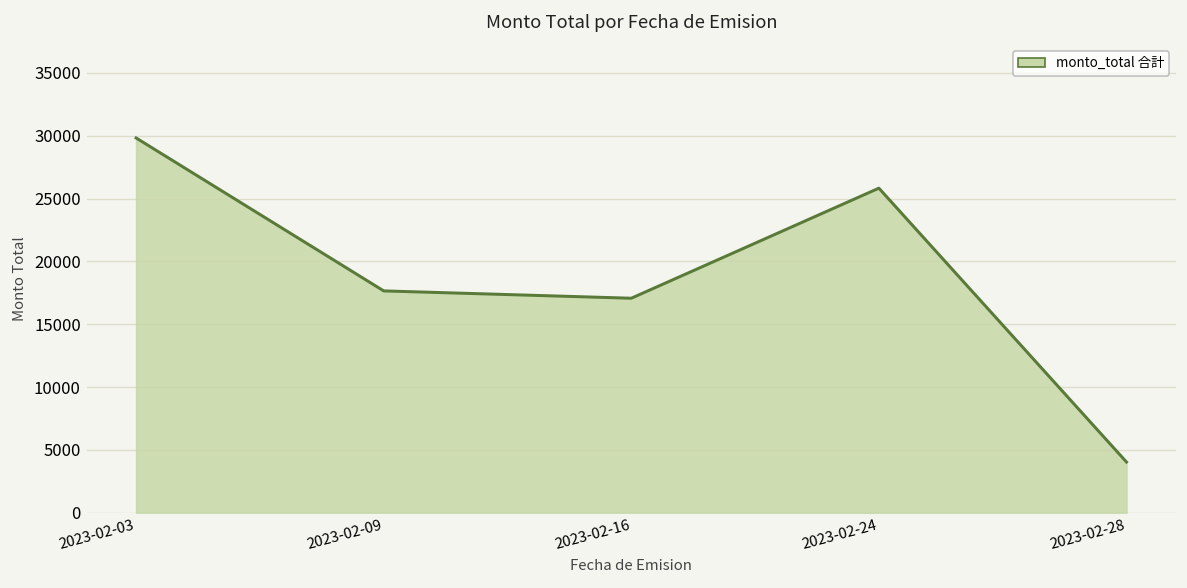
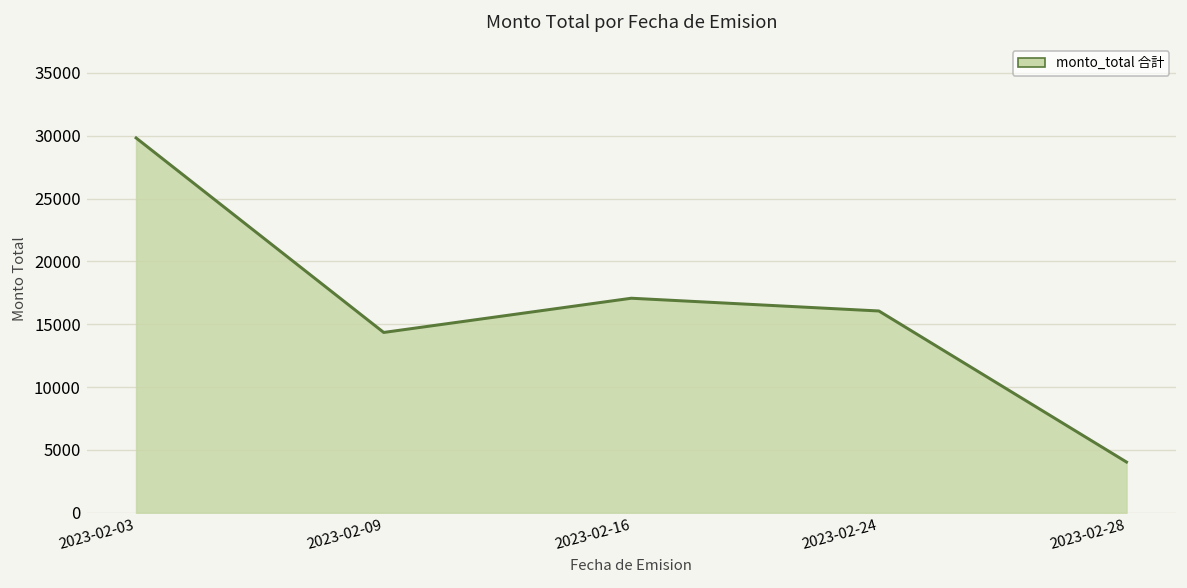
2023-02-09: 17700 -> 14300
2023-02-24: 25800 -> 16100
